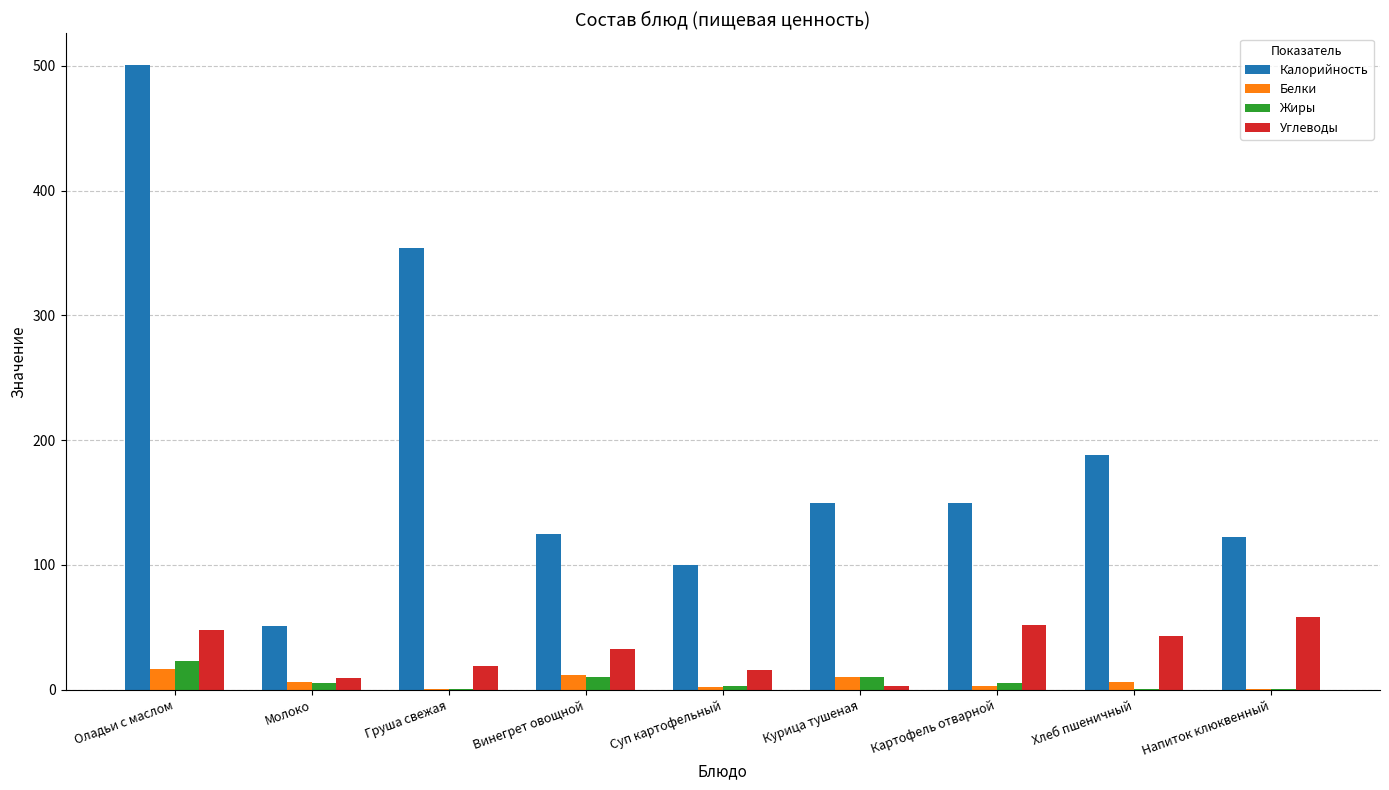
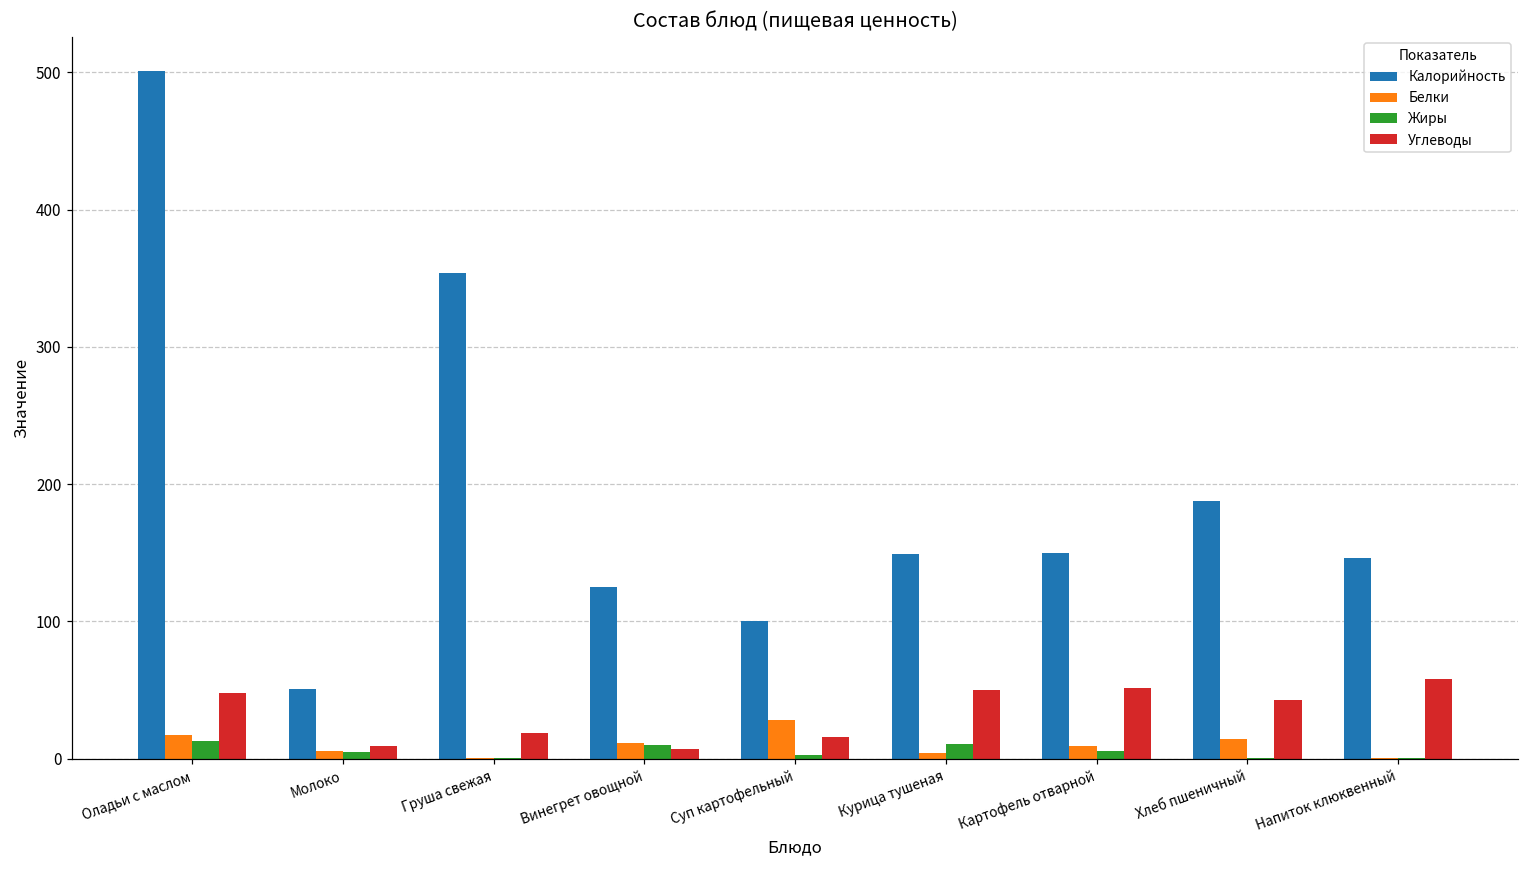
Жиры, Оладьи с маслом: 23 -> 13
Углеводы, Винегрет овощной: 33 -> 7
Белки, Суп картофельный: 3 -> 28
Белки, Курица тушеная: 11 -> 4
Углеводы, Курица тушеная: 3 -> 50
Белки, Картофель отварной: 3 -> 9
Белки, Хлеб пшеничный: 6 -> 15
Калорийность, Напиток клюквенный: 123 -> 146
